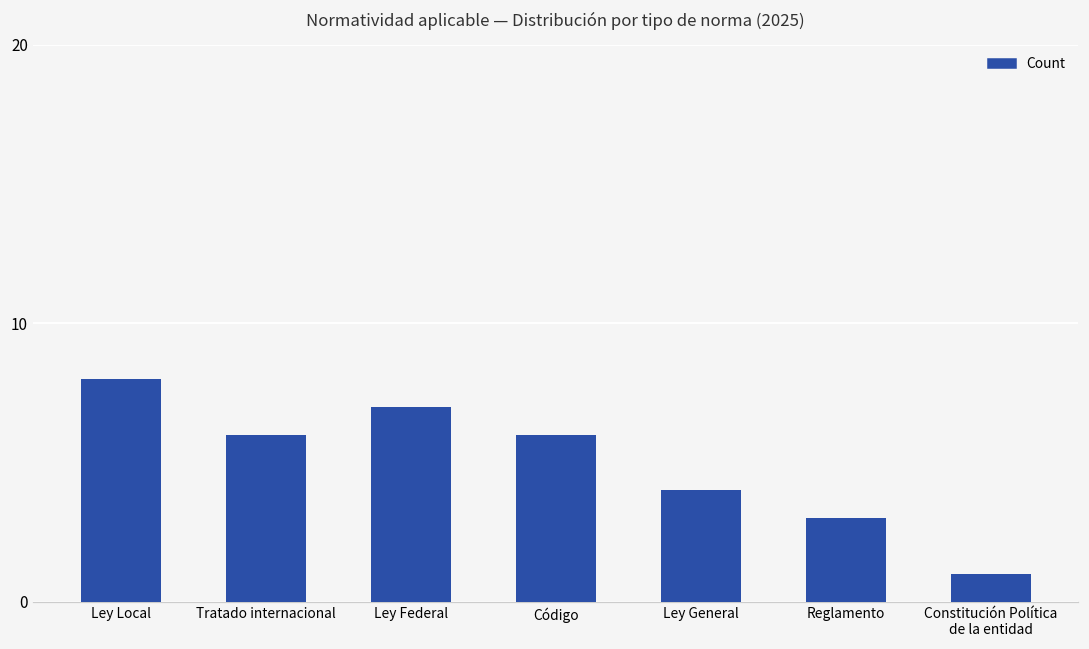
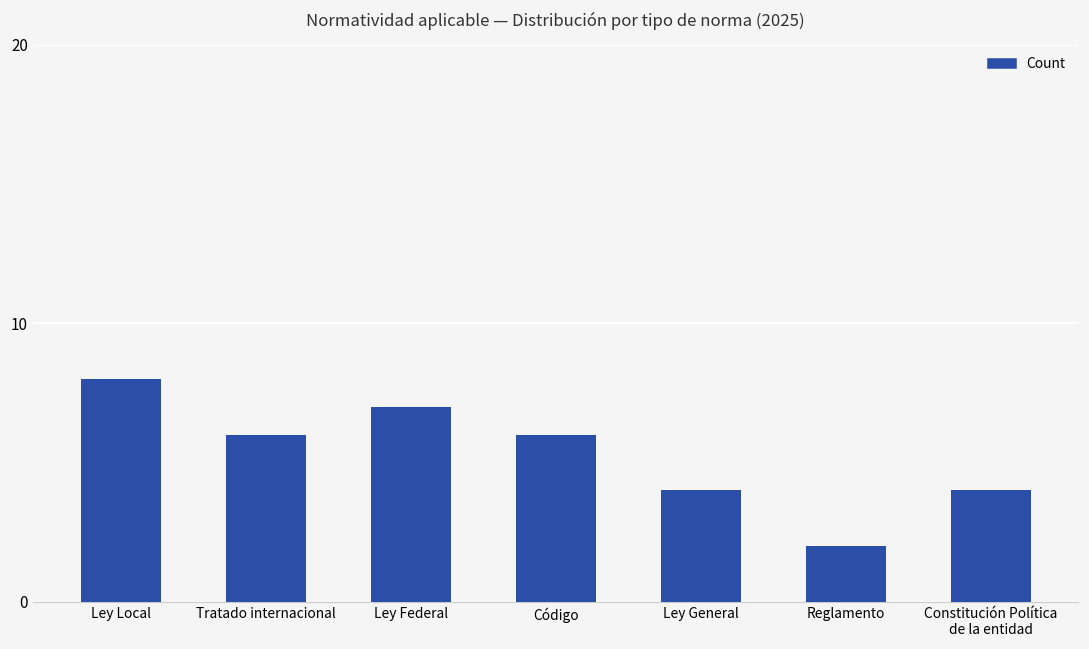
Reglamento: 3 -> 2
Constitución Política de la entidad: 1 -> 4
